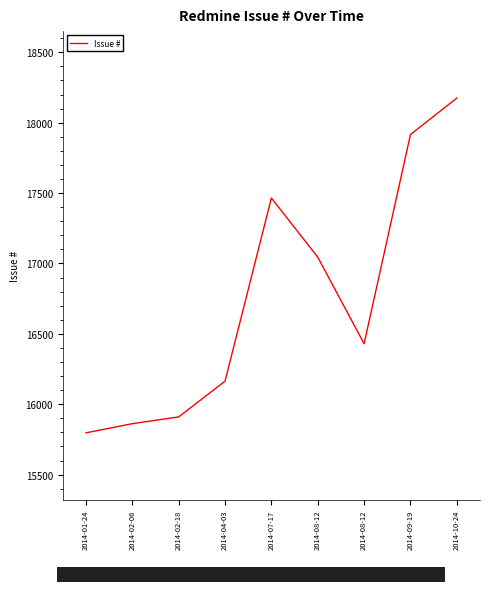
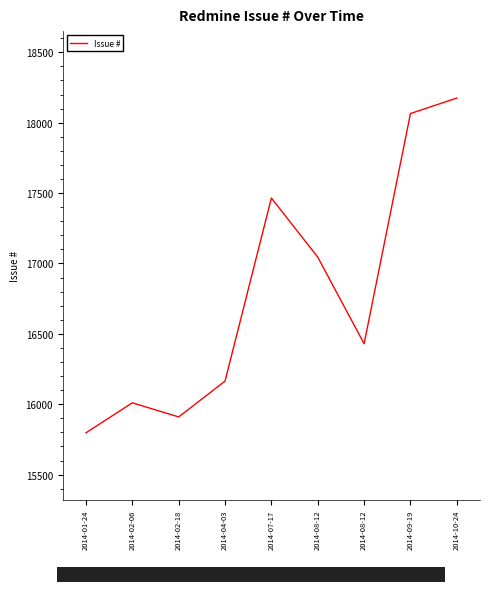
2014-02-06: 15860 -> 16010
2014-09-19: 17920 -> 18070
